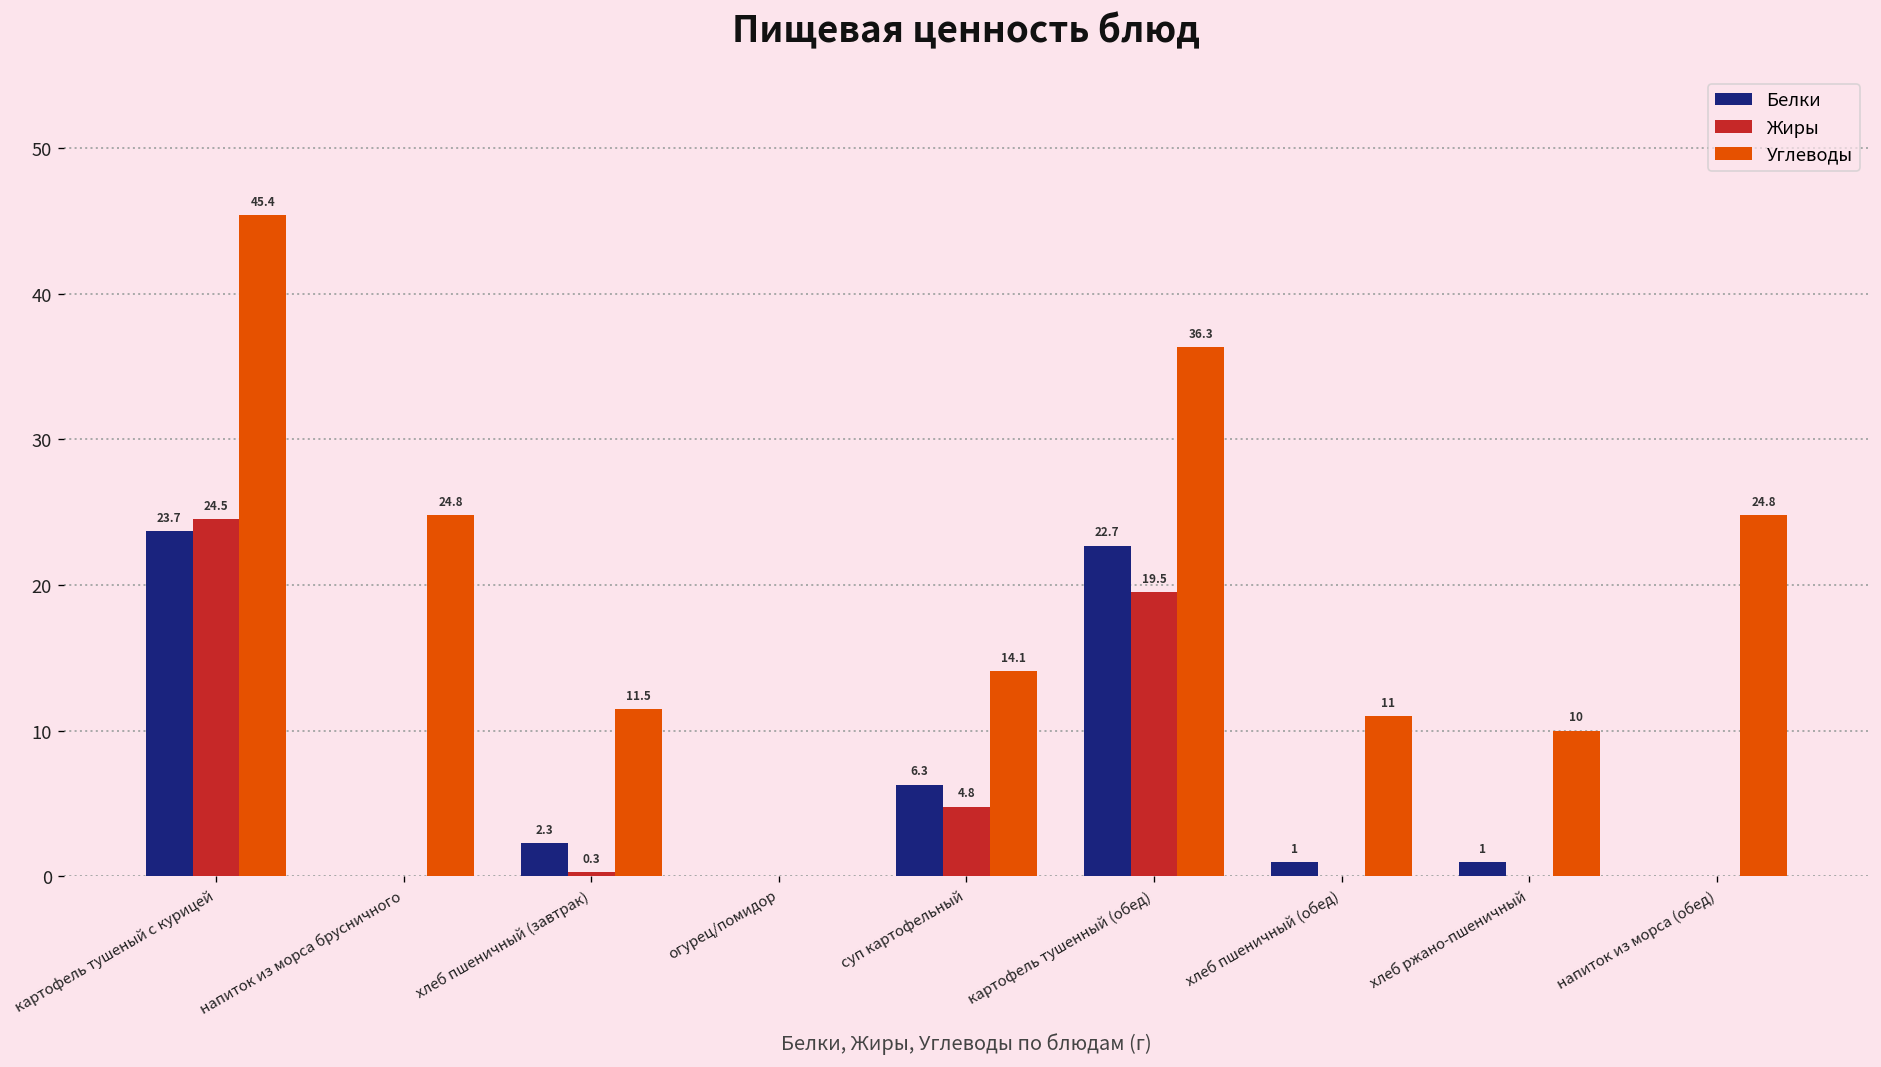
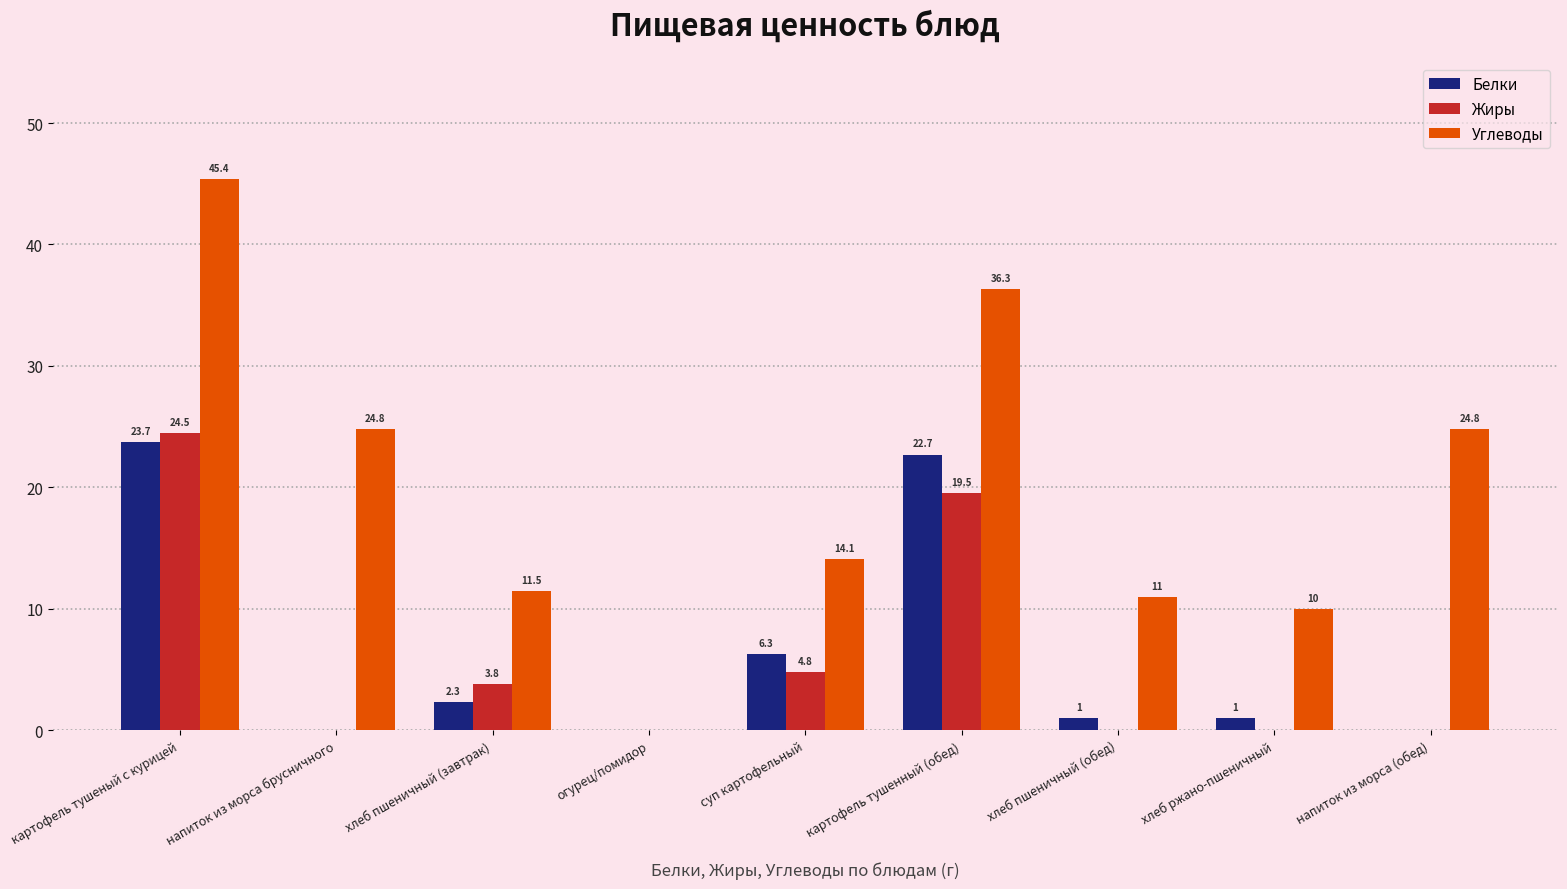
Жиры, хлеб пшеничный (завтрак): 0.3 -> 3.8
